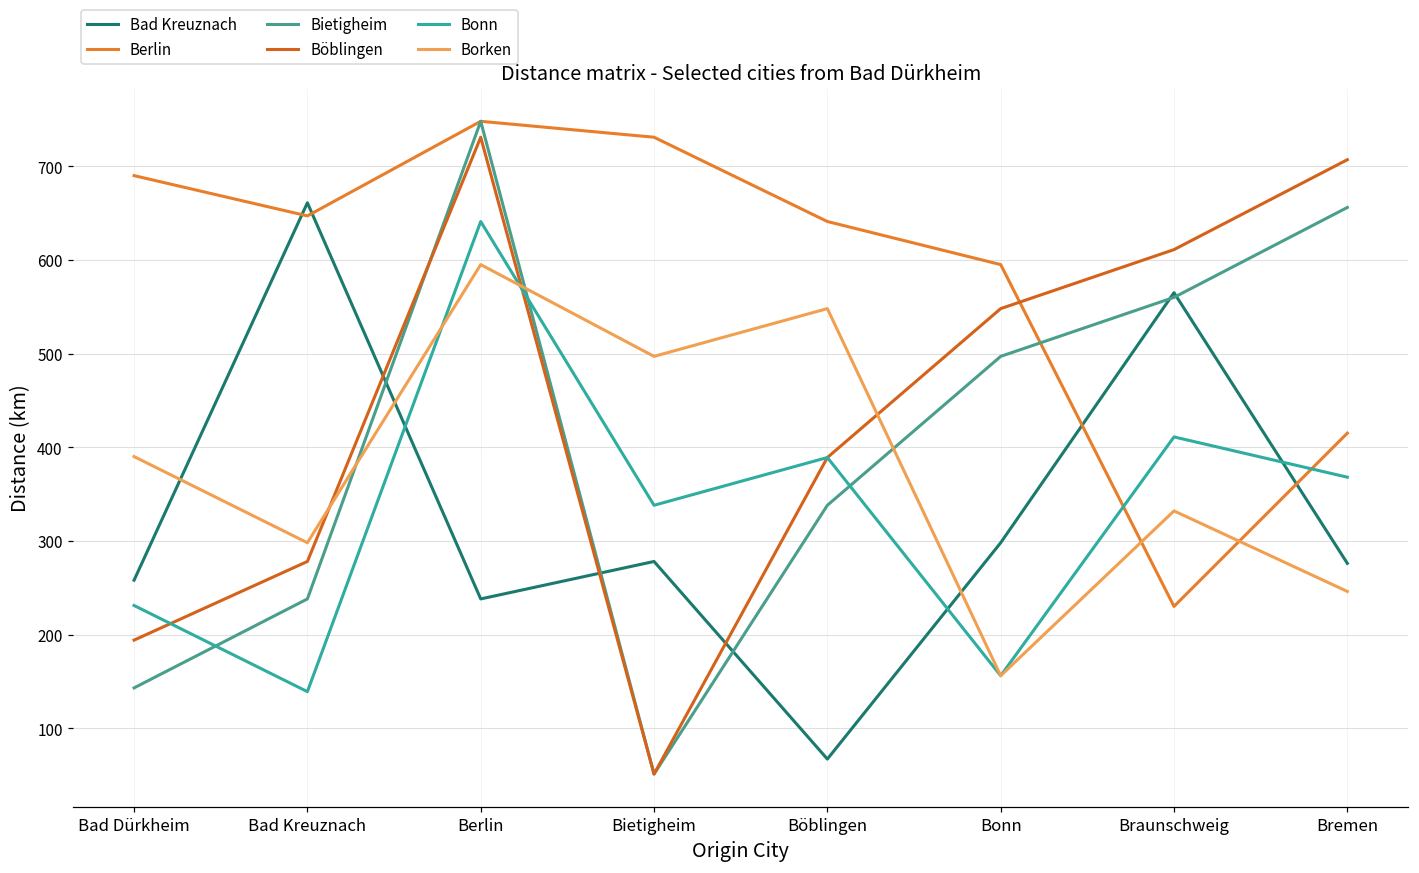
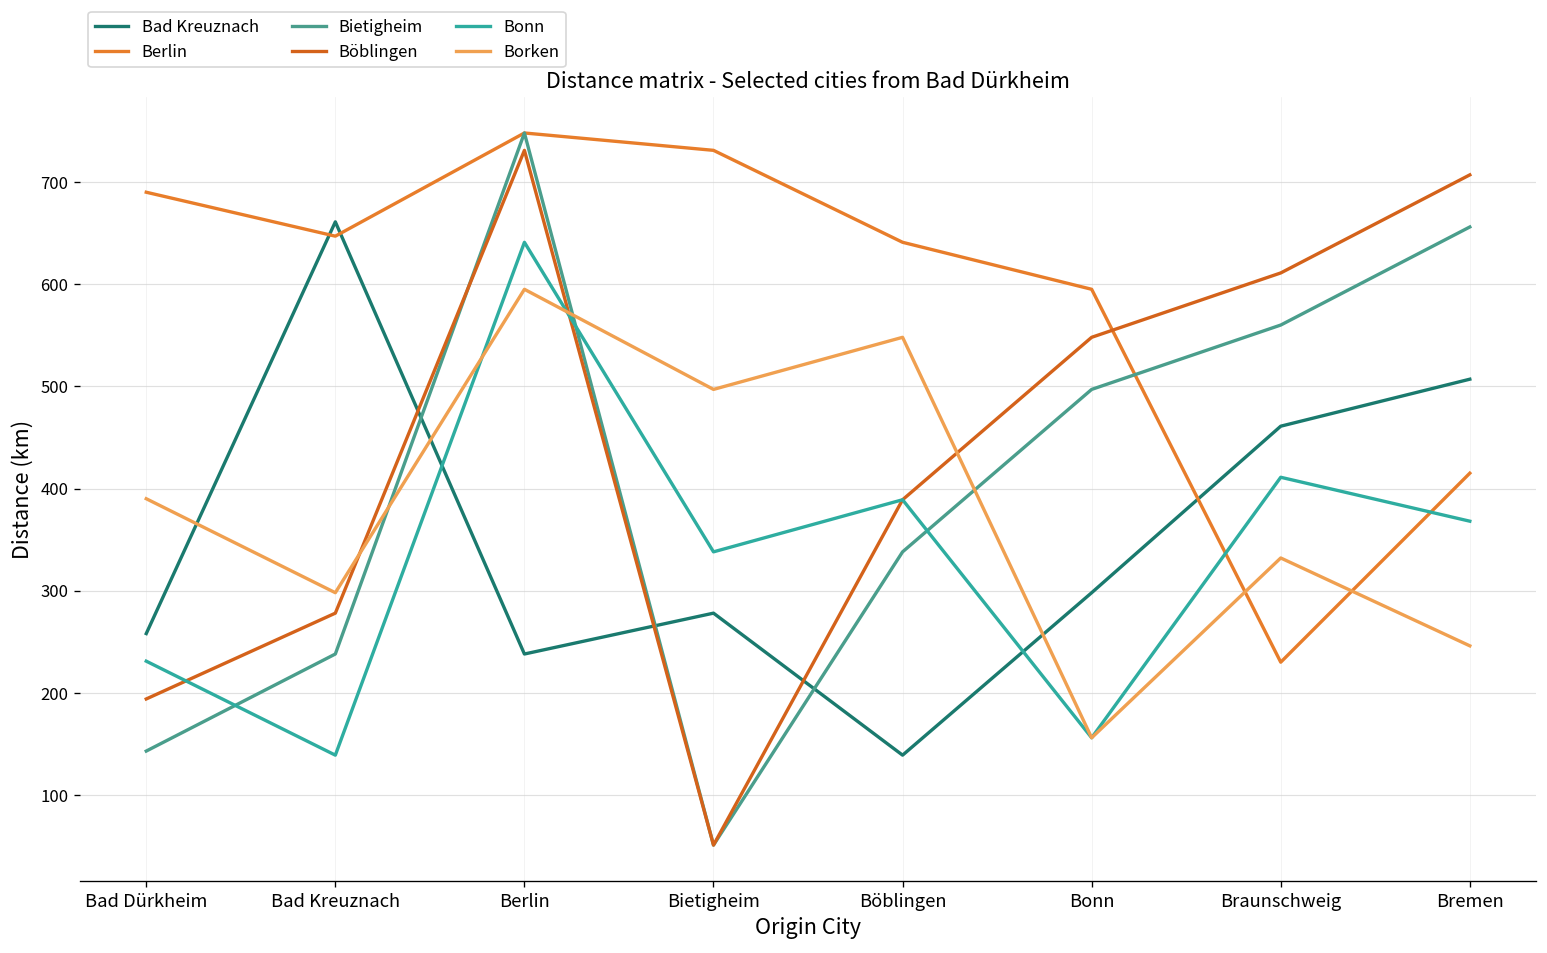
Bad Kreuznach, Böblingen: 70 -> 140
Bad Kreuznach, Braunschweig: 570 -> 460
Bad Kreuznach, Bremen: 280 -> 510
